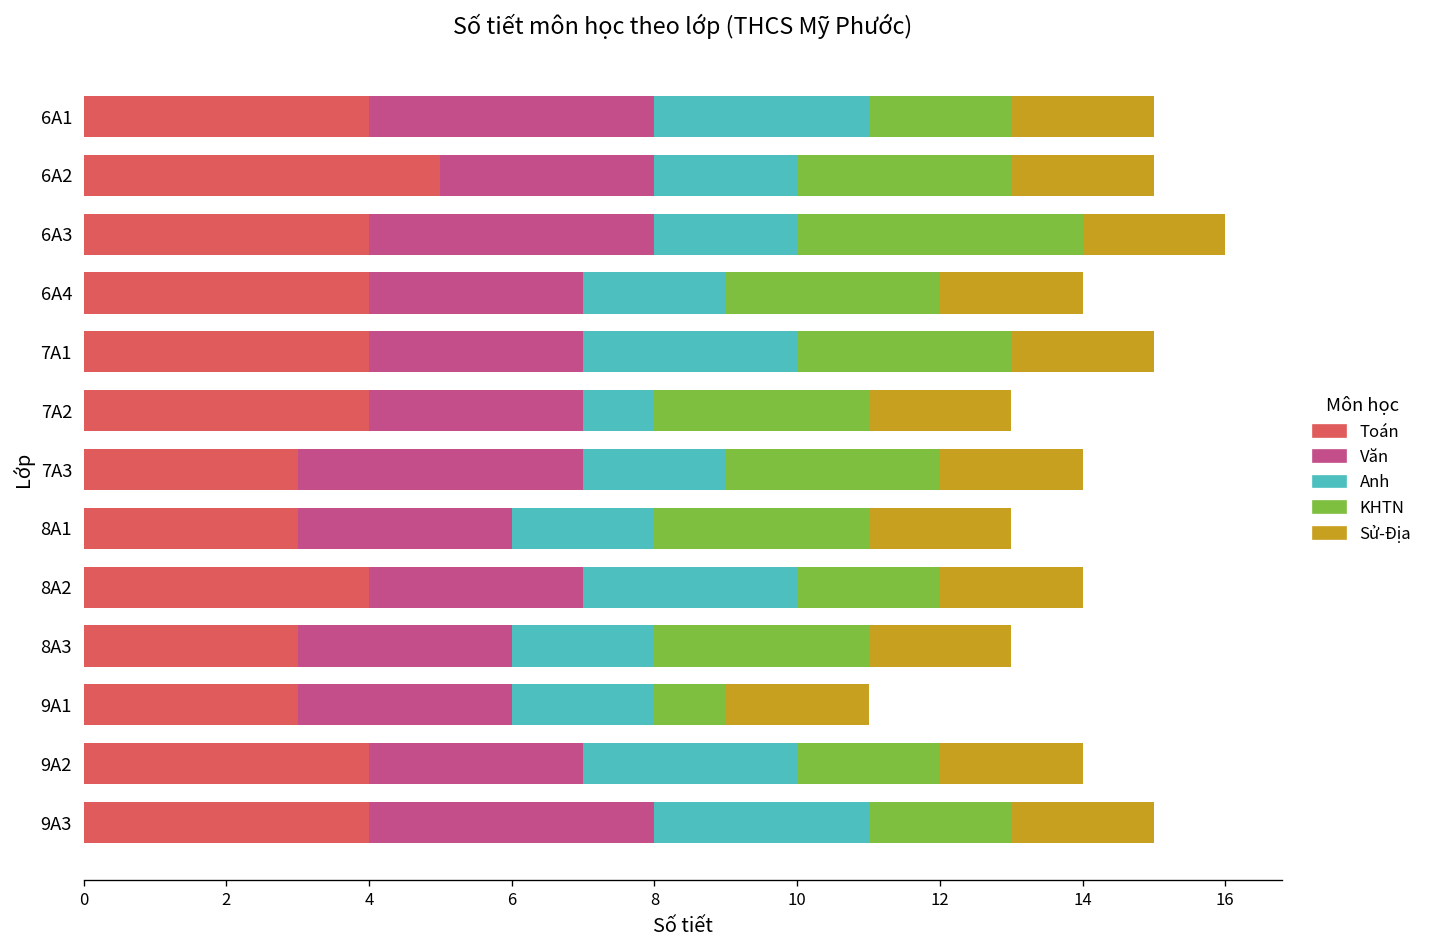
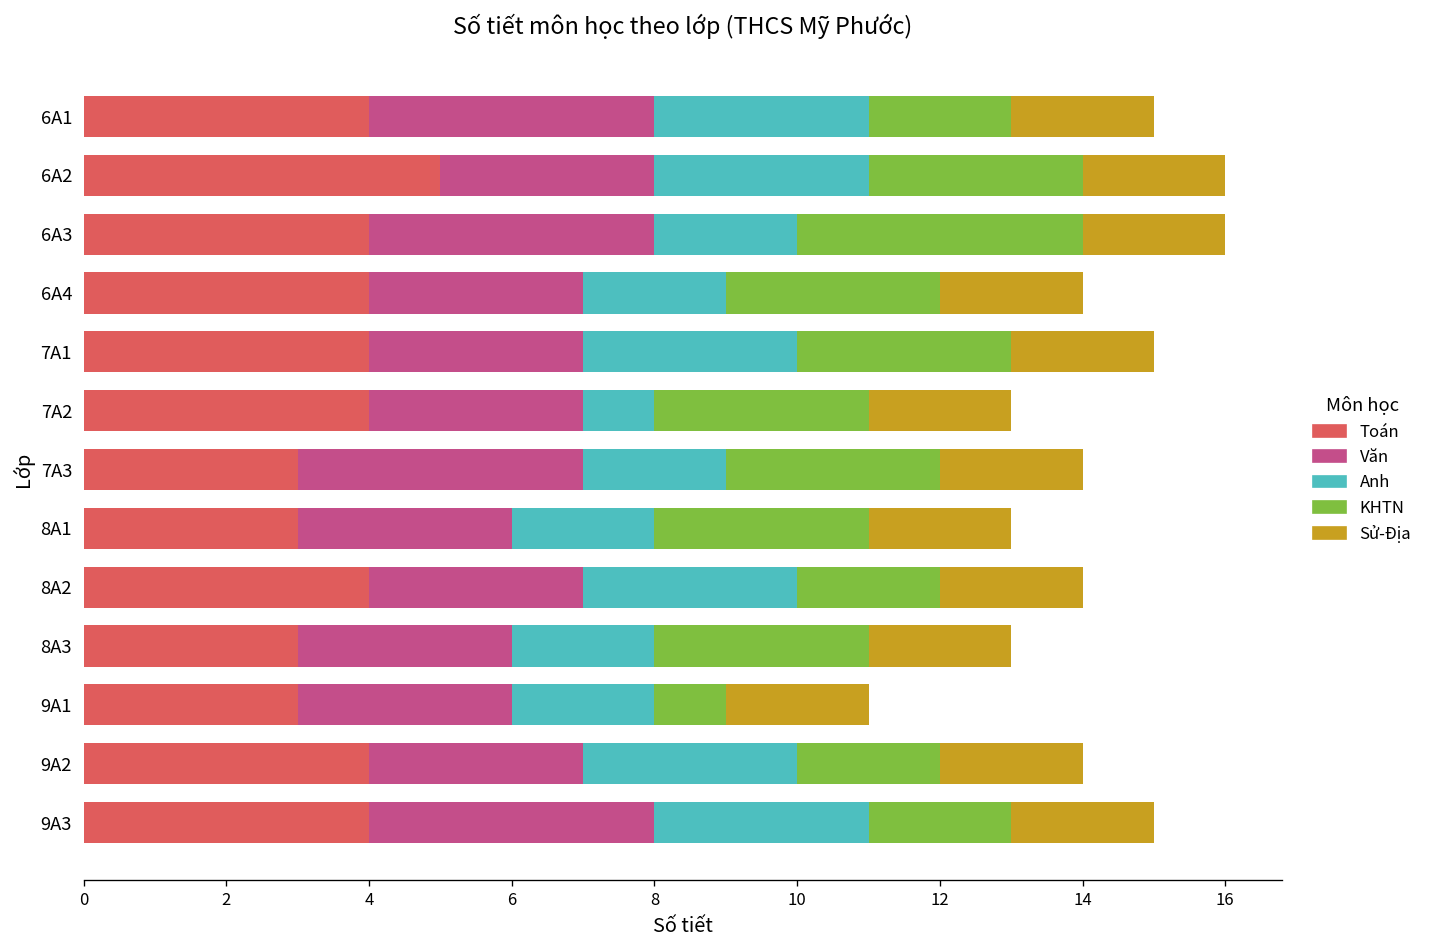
Anh, 6A2: 2 -> 3
